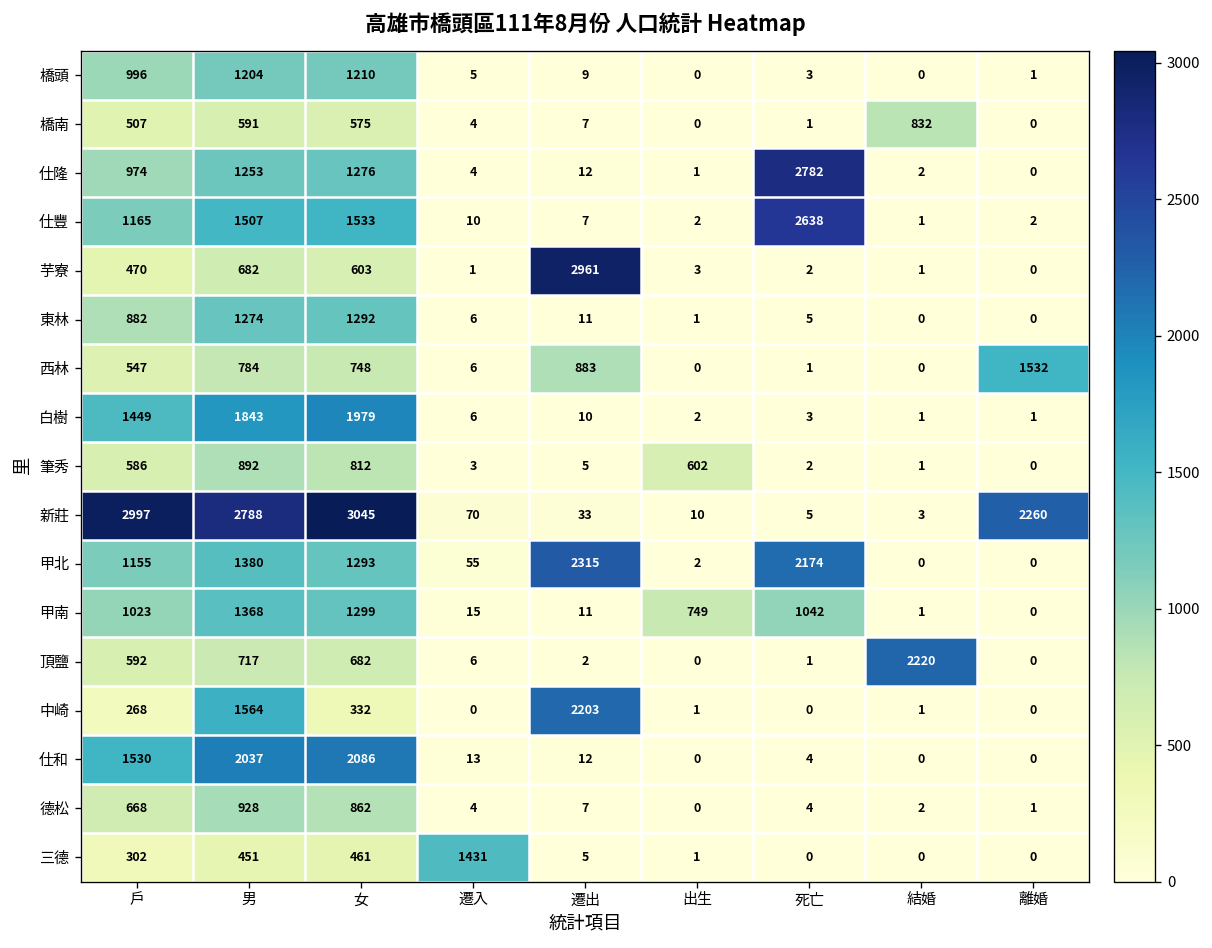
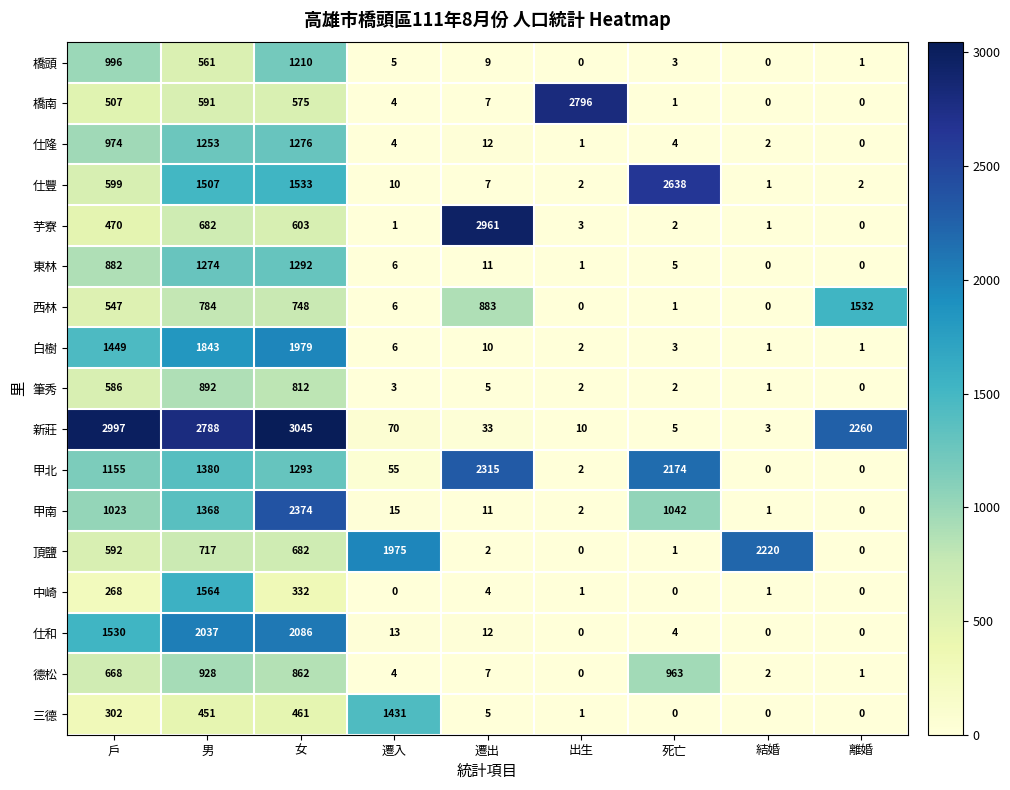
橋頭, 男: 1204 -> 561
橋南, 出生: 0 -> 2796
橋南, 結婚: 832 -> 0
仕隆, 死亡: 2782 -> 4
仕豐, 戶: 1165 -> 599
筆秀, 出生: 602 -> 2
甲南, 女: 1299 -> 2374
甲南, 出生: 749 -> 2
頂鹽, 遷入: 6 -> 1975
中崎, 遷出: 2203 -> 4
德松, 死亡: 4 -> 963
